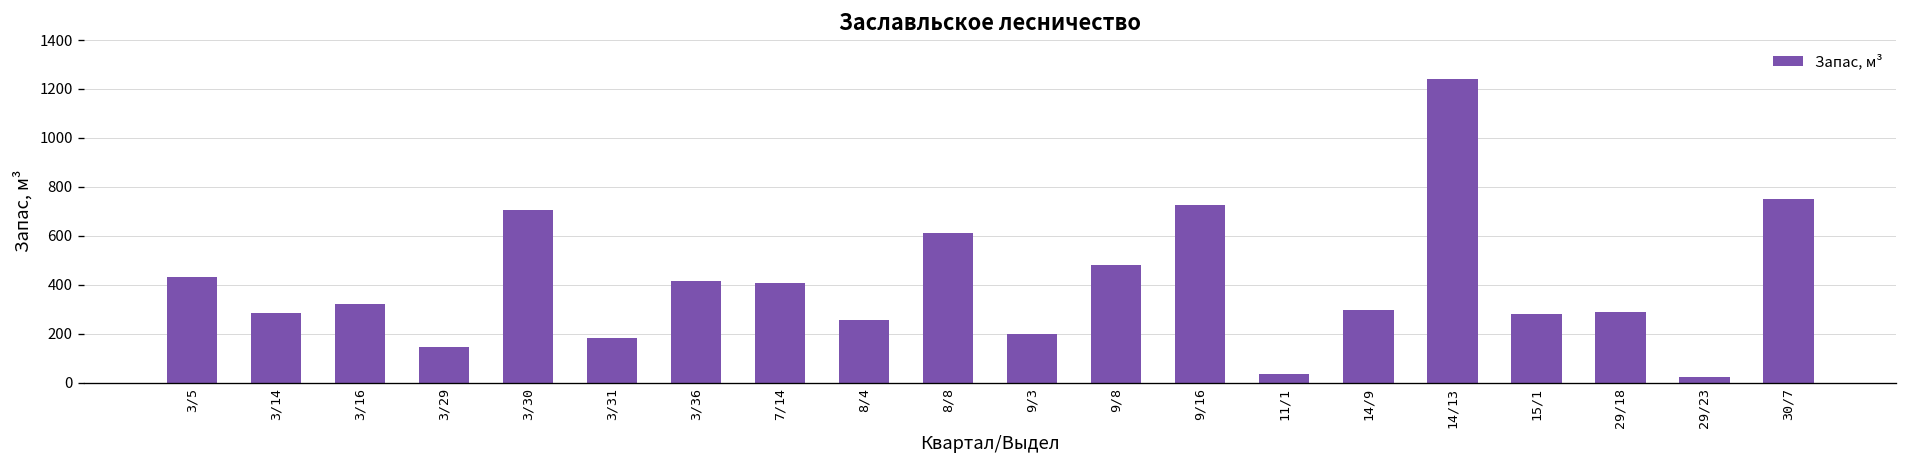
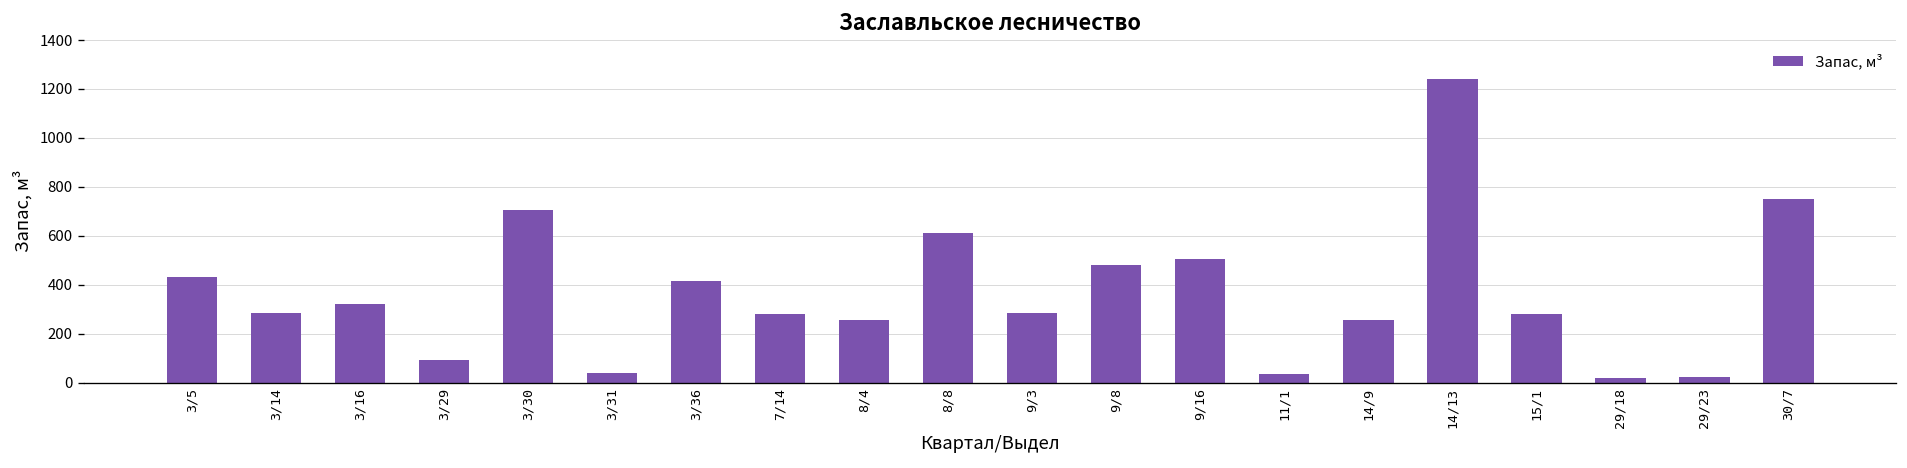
3/29: 140 -> 90
3/31: 180 -> 40
7/14: 410 -> 280
9/3: 200 -> 280
9/16: 730 -> 510
14/9: 300 -> 260
29/18: 290 -> 20
